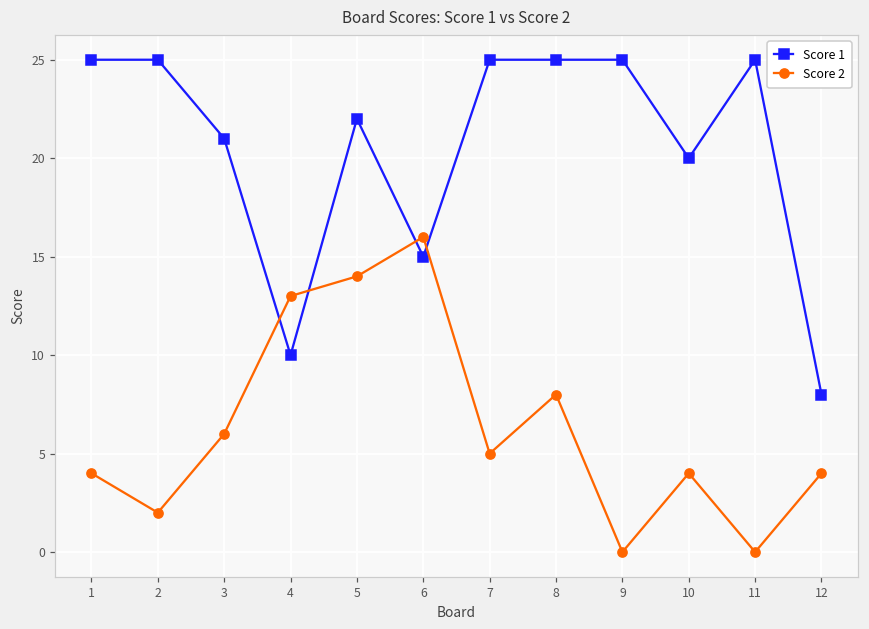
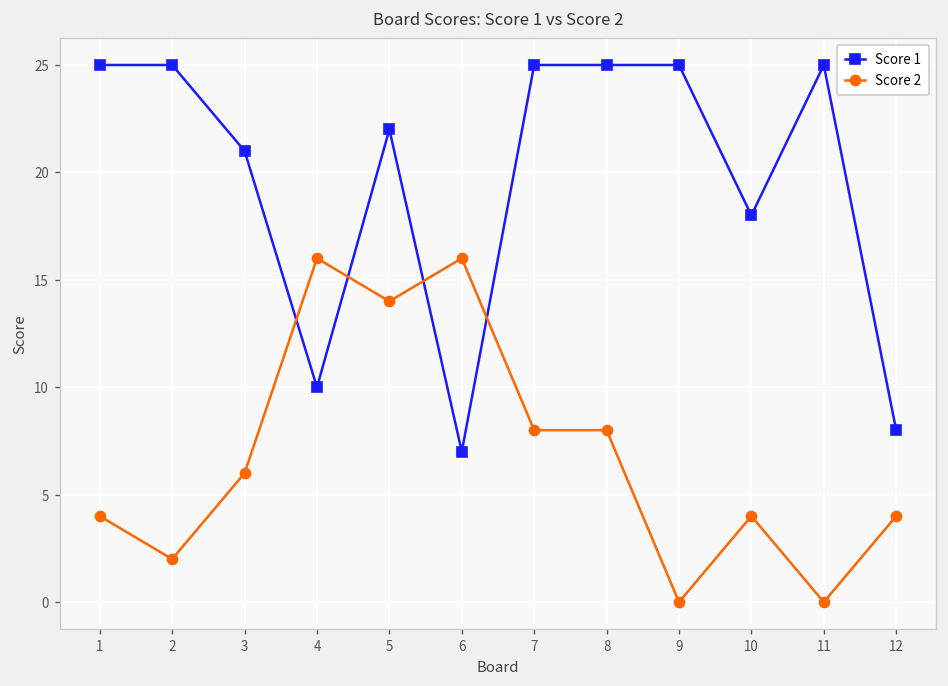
Score 2, 4: 13 -> 16
Score 1, 6: 15 -> 7
Score 2, 7: 5 -> 8
Score 1, 10: 20 -> 18
